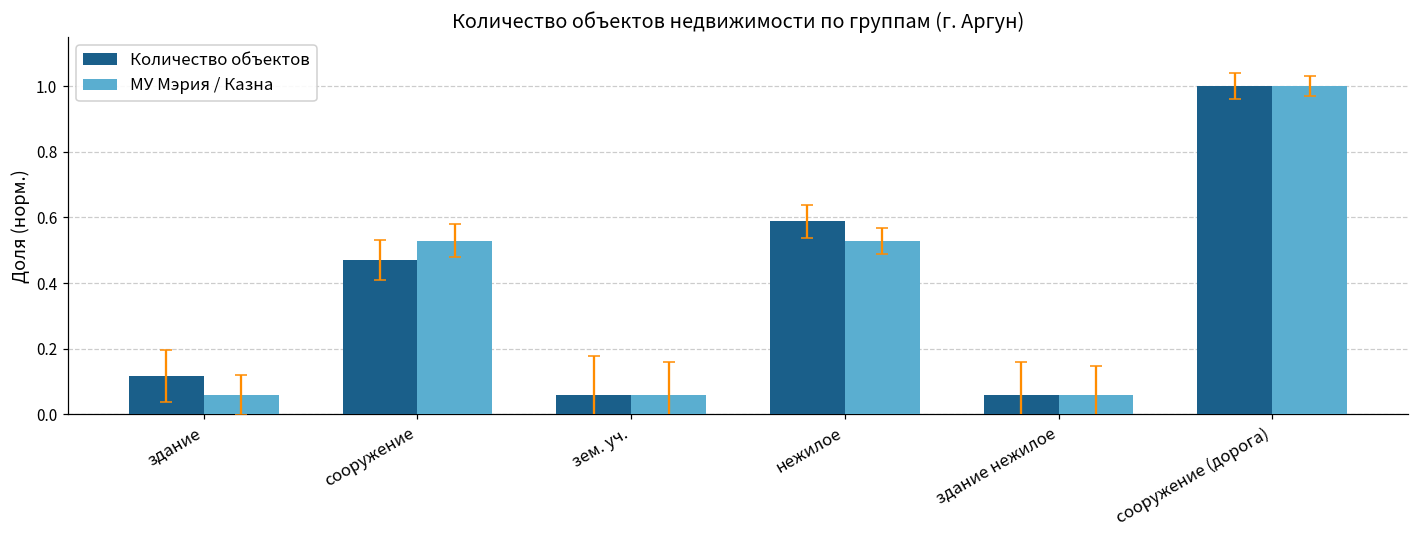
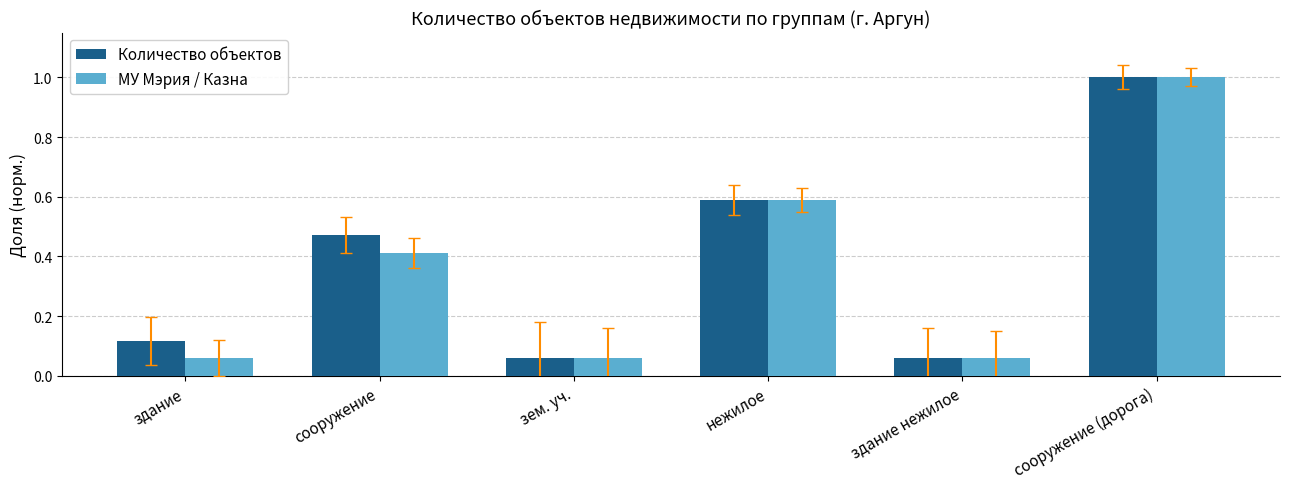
МУ Мэрия / Казна, сооружение: 0.53 -> 0.41
МУ Мэрия / Казна, нежилое: 0.53 -> 0.59
